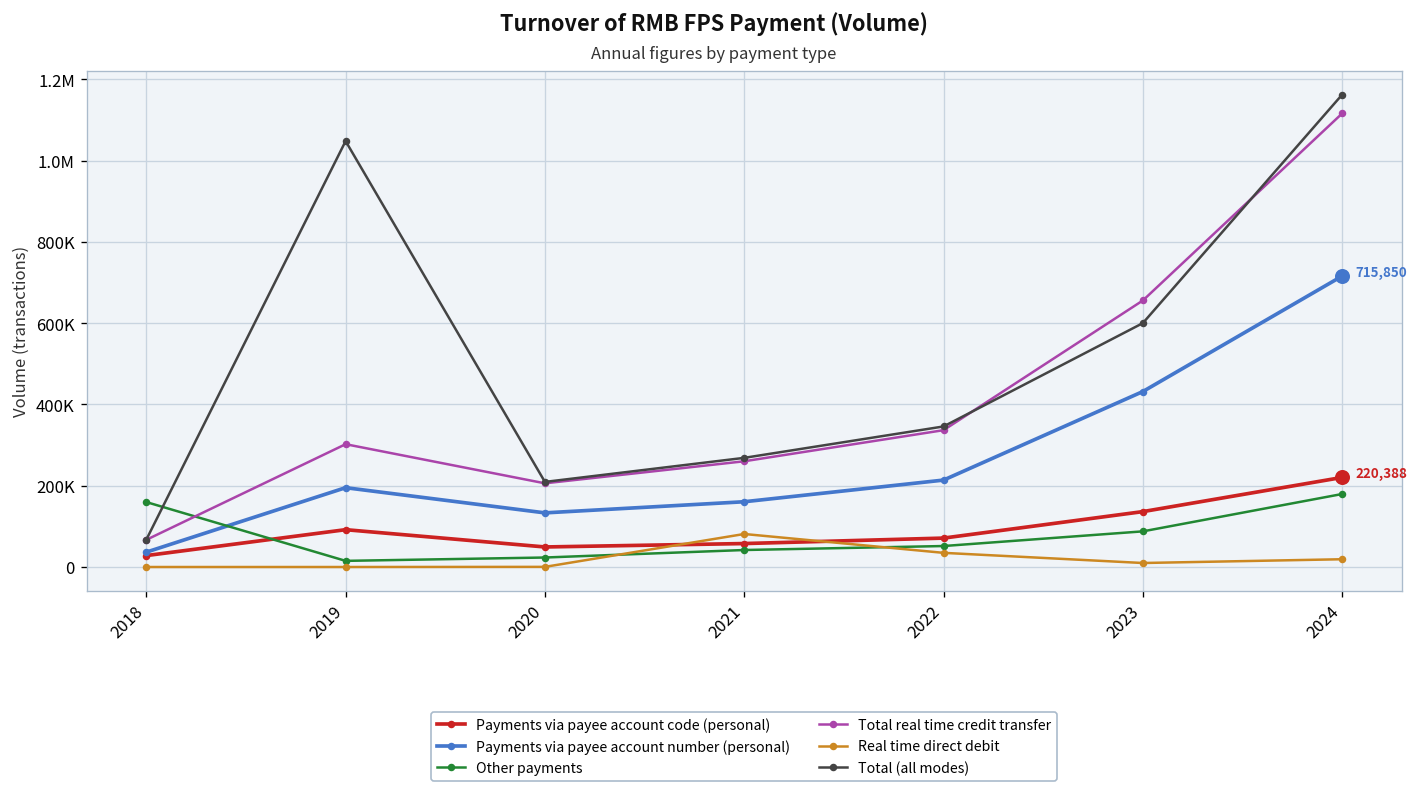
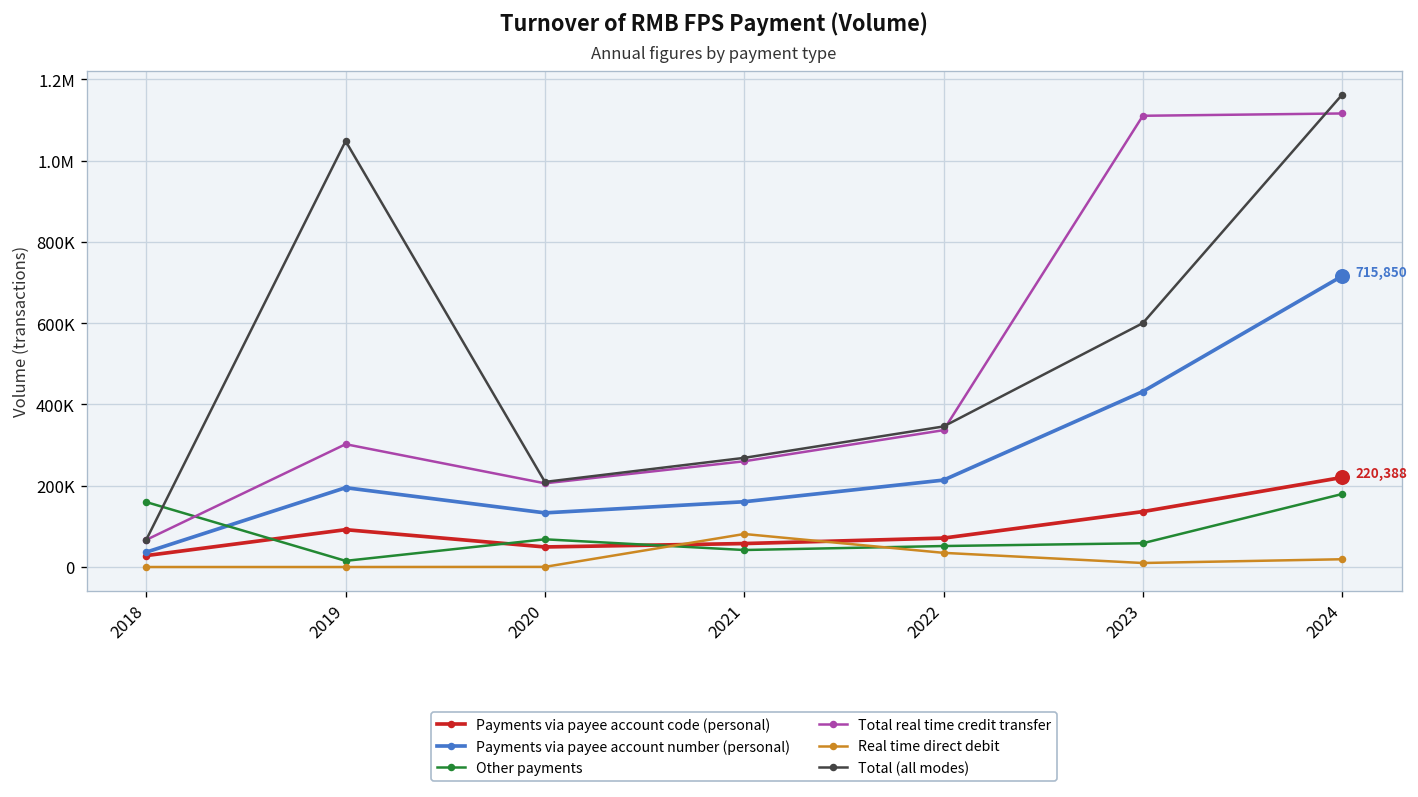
Other payments, 2020: 20000 -> 70000
Other payments, 2023: 90000 -> 60000
Total real time credit transfer, 2023: 660000 -> 1110000
